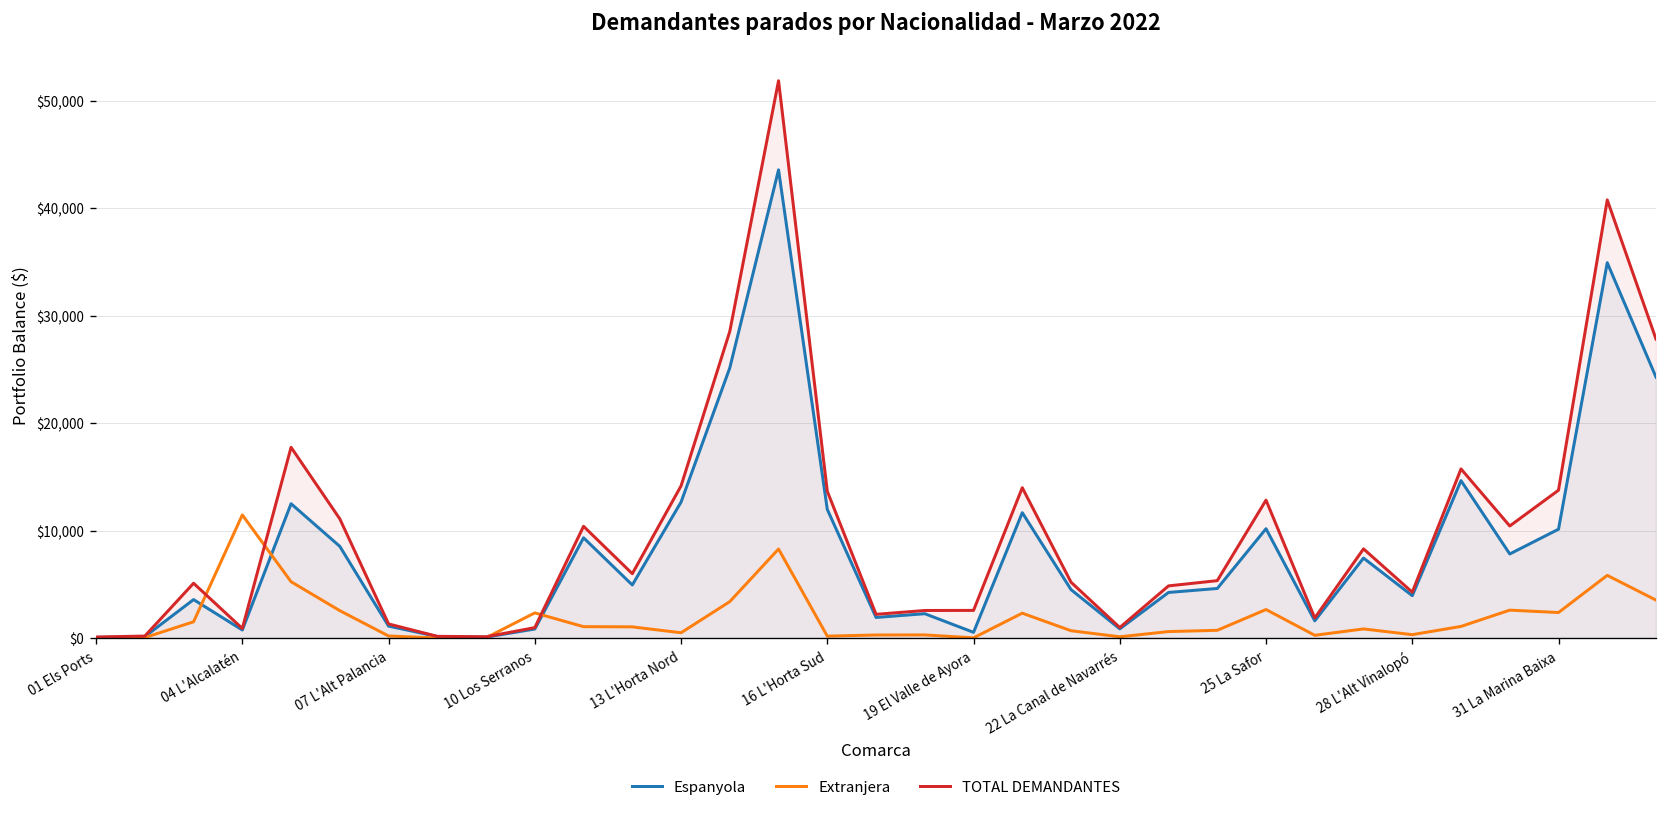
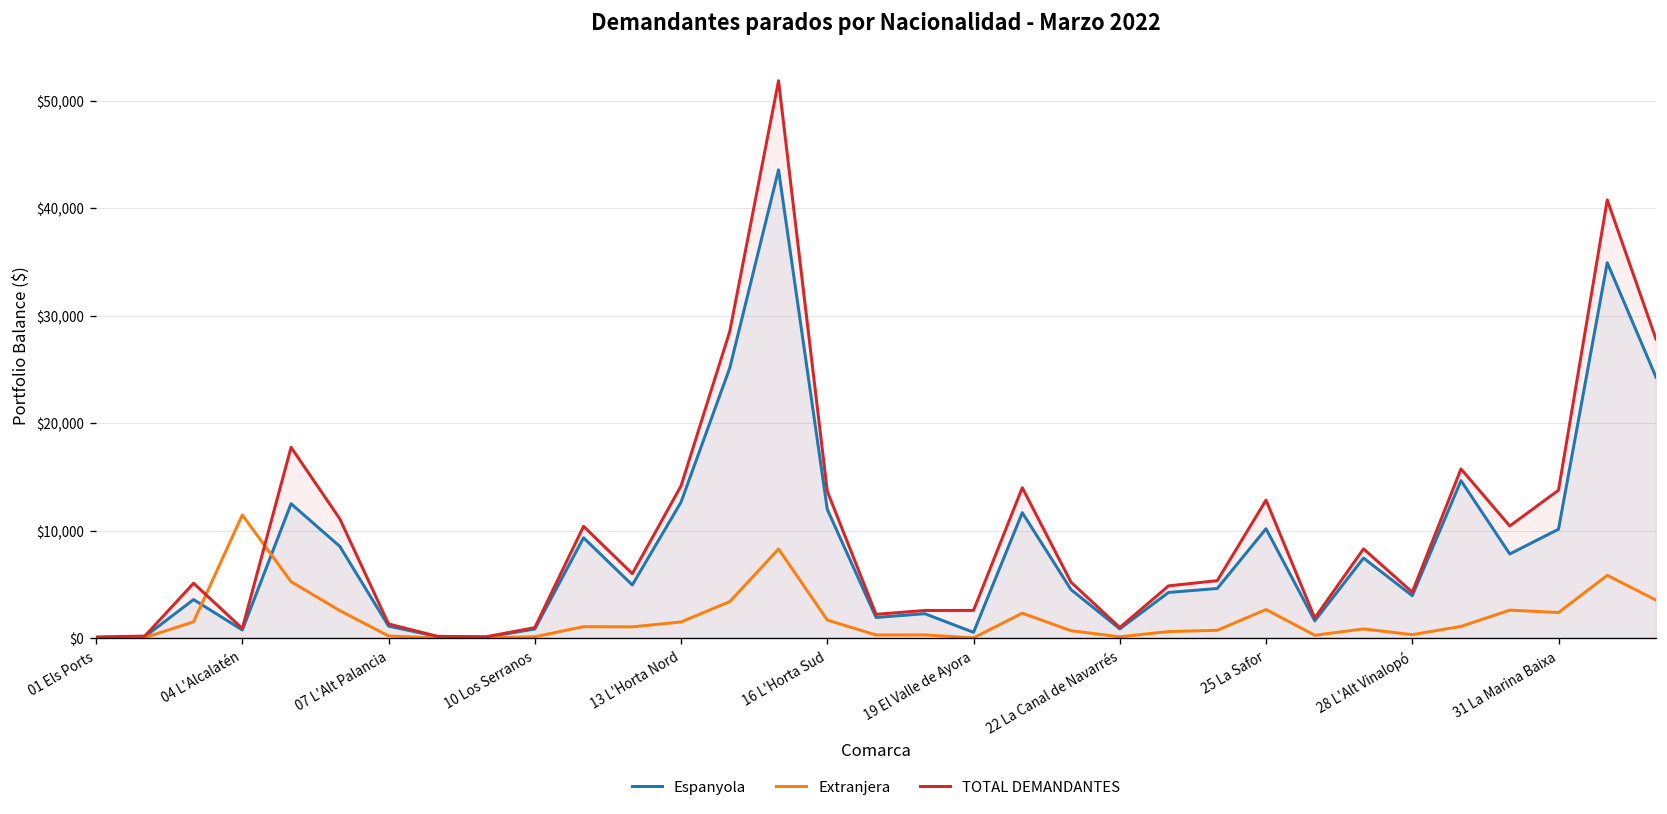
Extranjera, 10 Los Serranos: $2,000 -> $0
Extranjera, 13 L'Horta Nord: $1,000 -> $2,000
Extranjera, 16 L'Horta Sud: $0 -> $2,000
